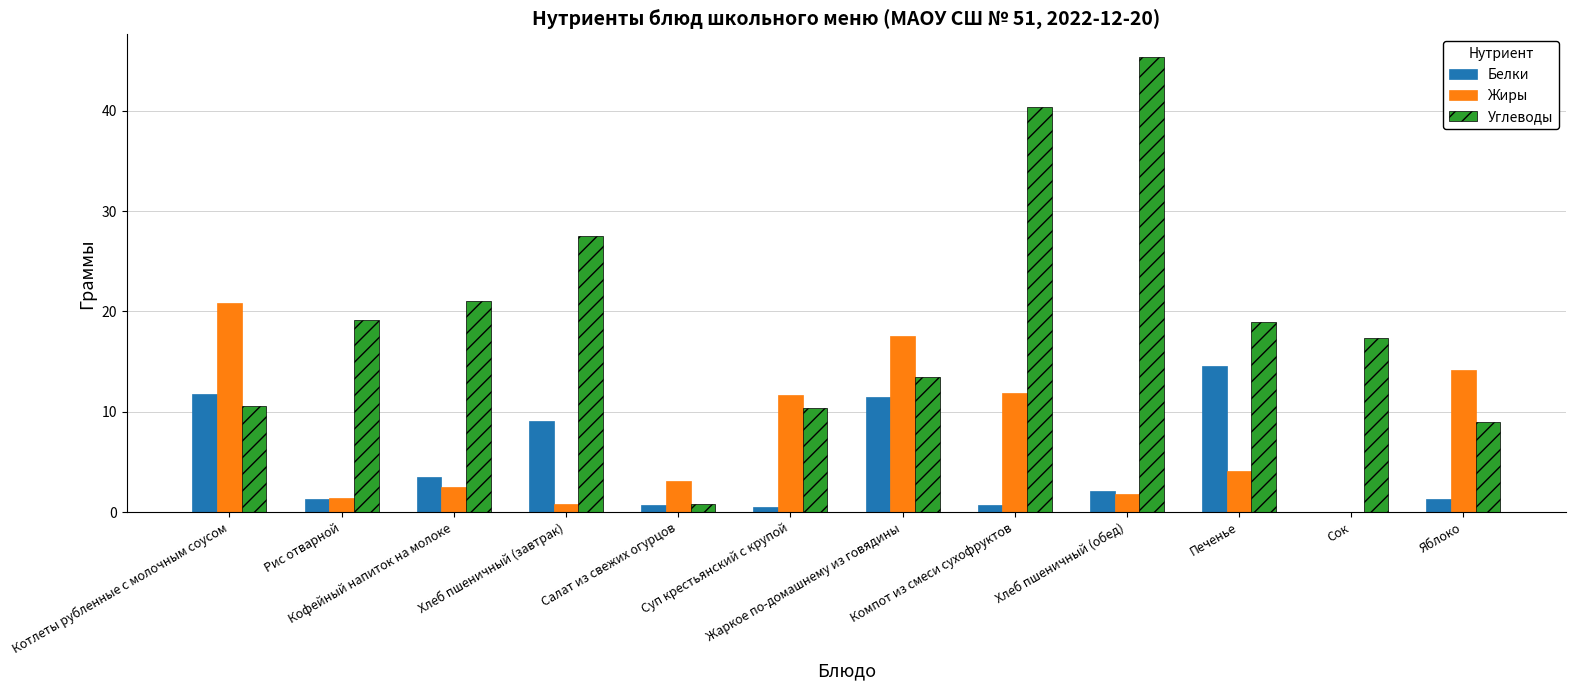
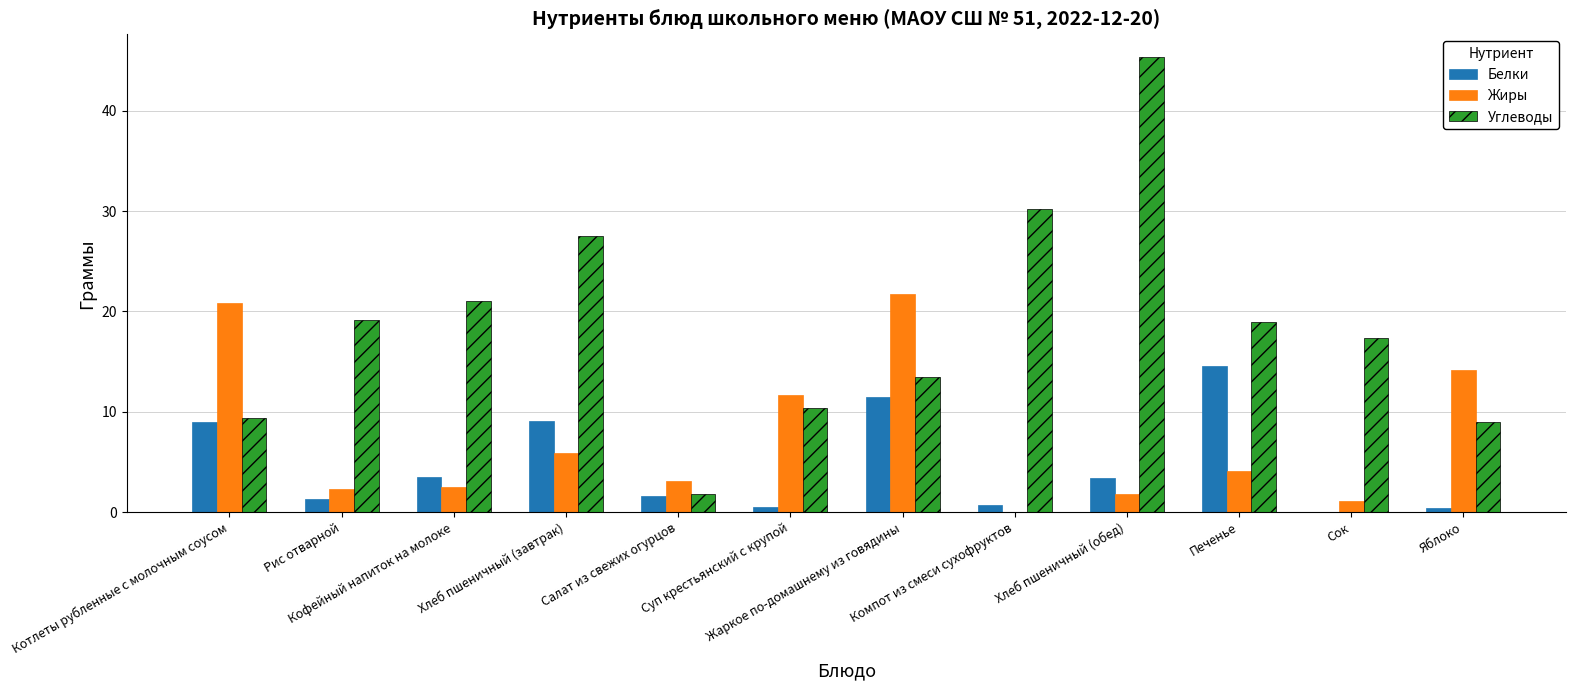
Белки, Котлеты рубленные с молочным соусом: 11.8 -> 9.0
Углеводы, Котлеты рубленные с молочным соусом: 10.5 -> 9.4
Жиры, Рис отварной: 1.4 -> 2.3
Жиры, Хлеб пшеничный (завтрак): 0.8 -> 5.9
Белки, Салат из свежих огурцов: 0.7 -> 1.7
Углеводы, Салат из свежих огурцов: 0.8 -> 1.8
Жиры, Жаркое по-домашнему из говядины: 17.6 -> 21.8
Жиры, Компот из смеси сухофруктов: 11.9 -> 0.0
Углеводы, Компот из смеси сухофруктов: 40.4 -> 30.2
Белки, Хлеб пшеничный (обед): 2.1 -> 3.4
Жиры, Сок: 0.0 -> 1.1
Белки, Яблоко: 1.3 -> 0.4
